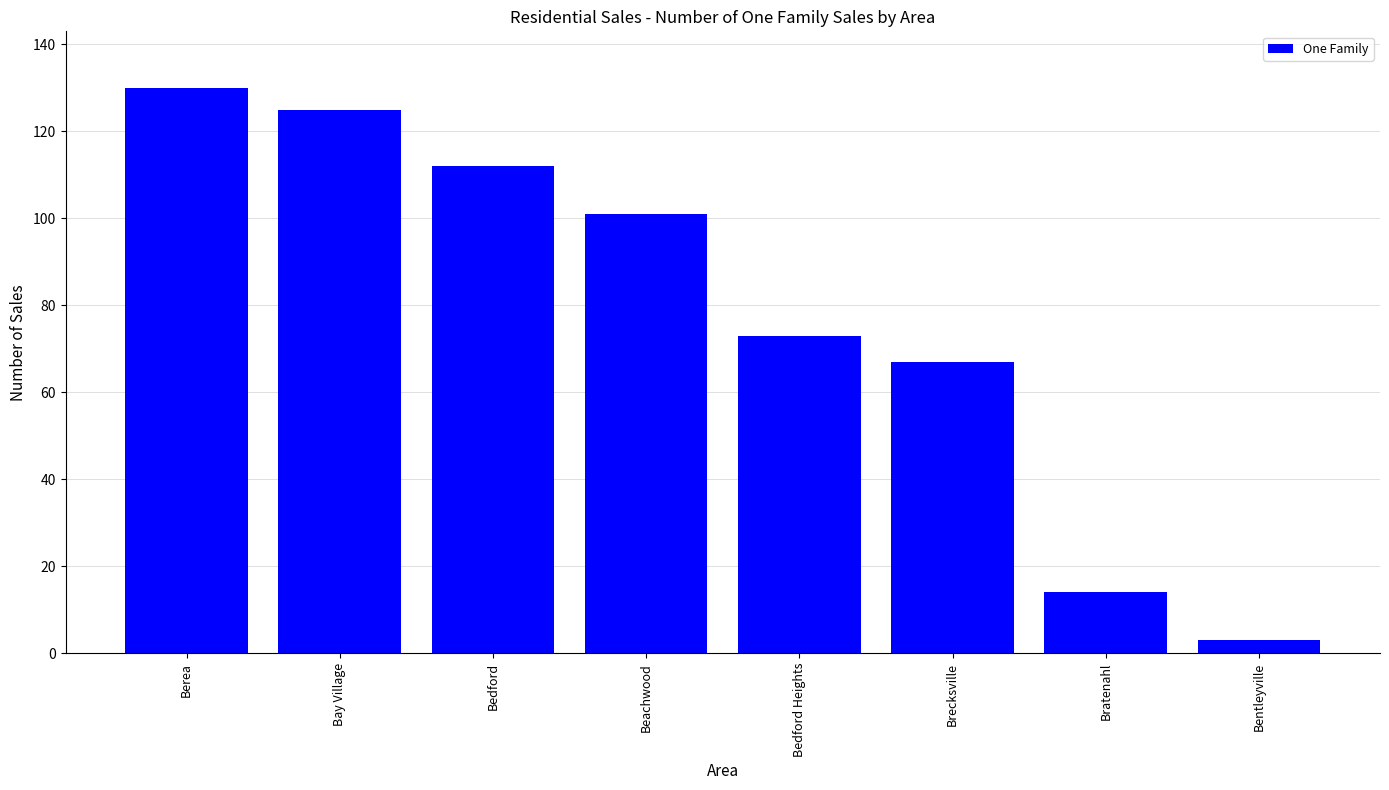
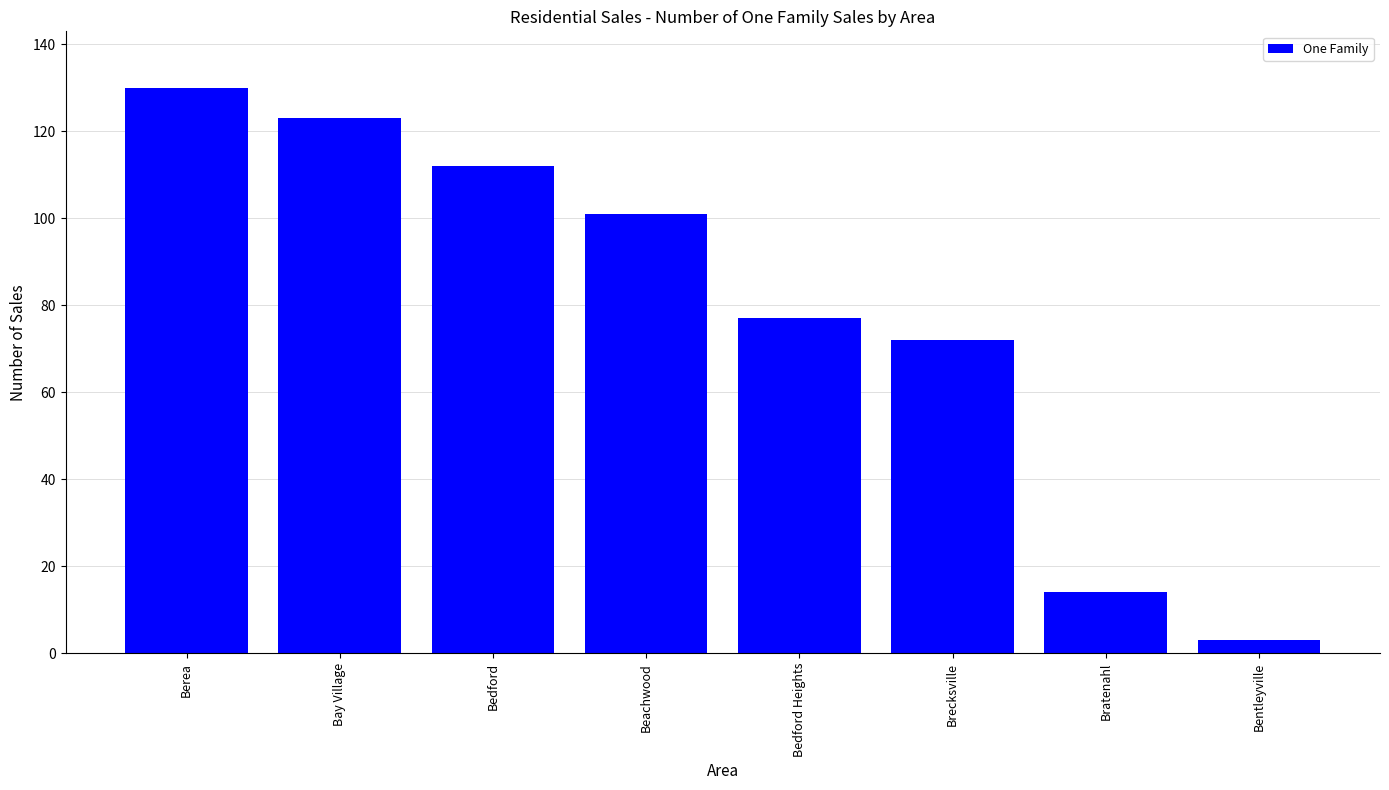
Bay Village: 125 -> 123
Bedford Heights: 73 -> 77
Brecksville: 67 -> 72
